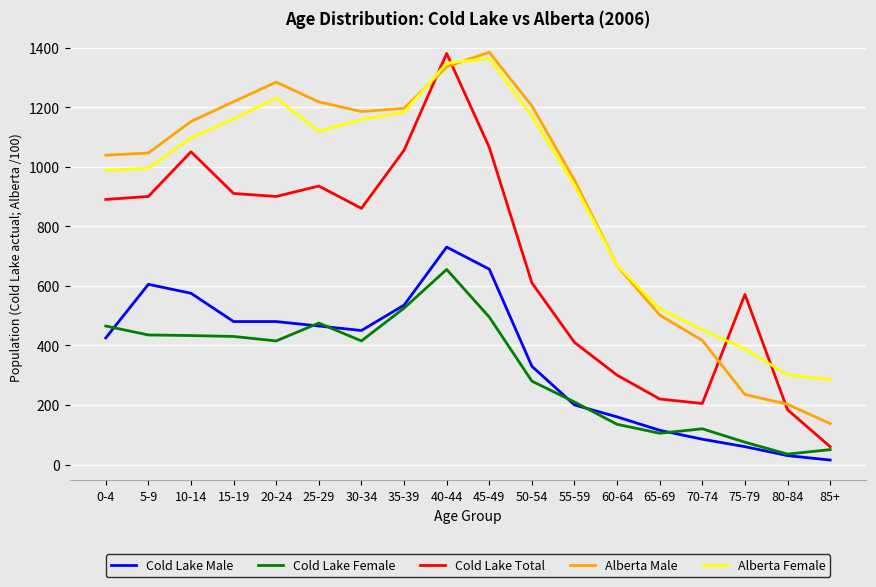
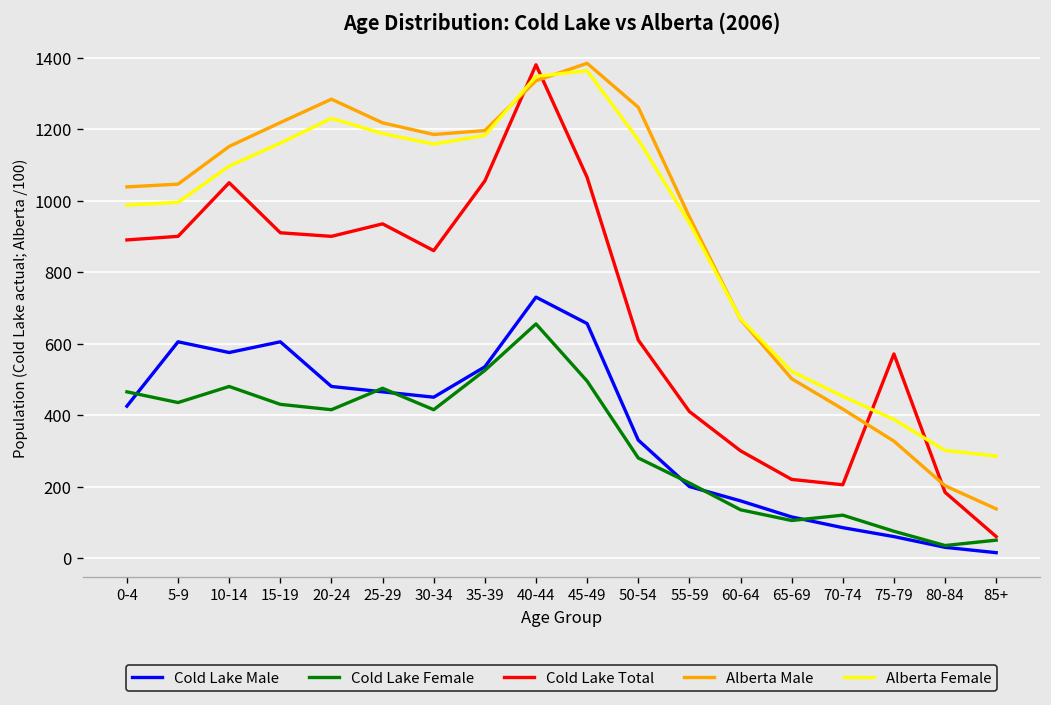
Cold Lake Female, 10-14: 430 -> 480
Cold Lake Male, 15-19: 480 -> 610
Alberta Female, 25-29: 1120 -> 1190
Alberta Male, 50-54: 1200 -> 1260
Alberta Male, 75-79: 240 -> 330
